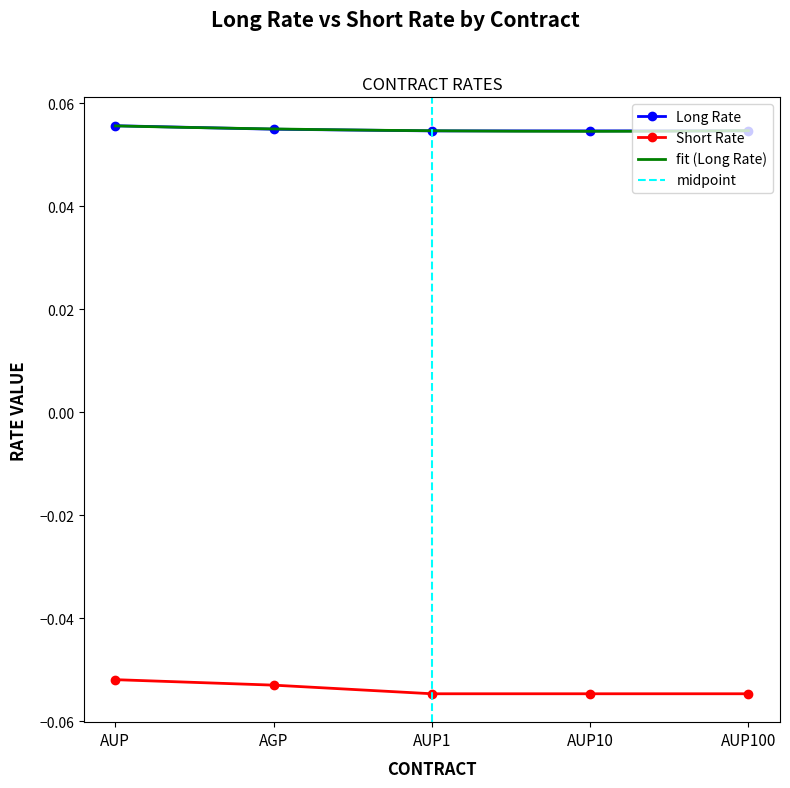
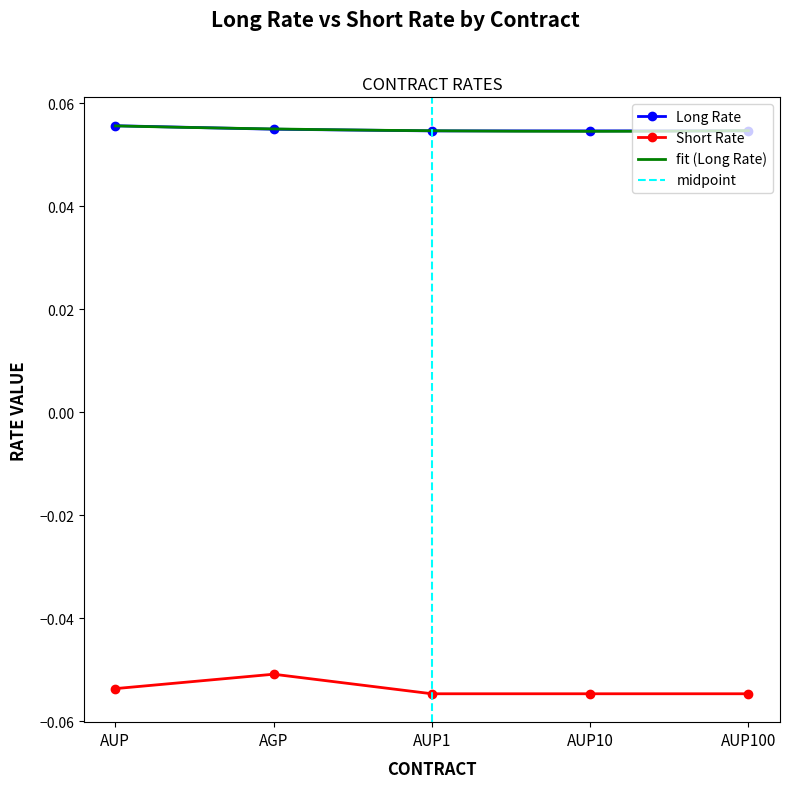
Short Rate, AUP: -0.052 -> -0.054
Short Rate, AGP: -0.053 -> -0.051
